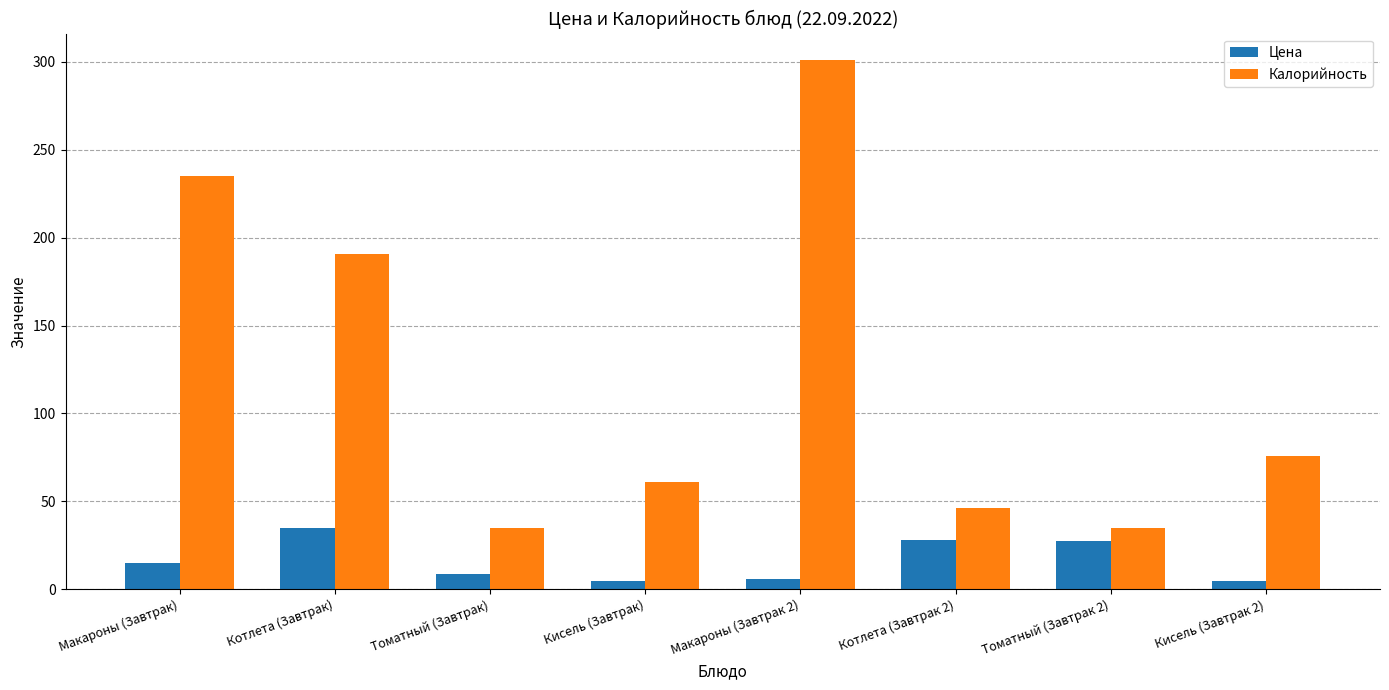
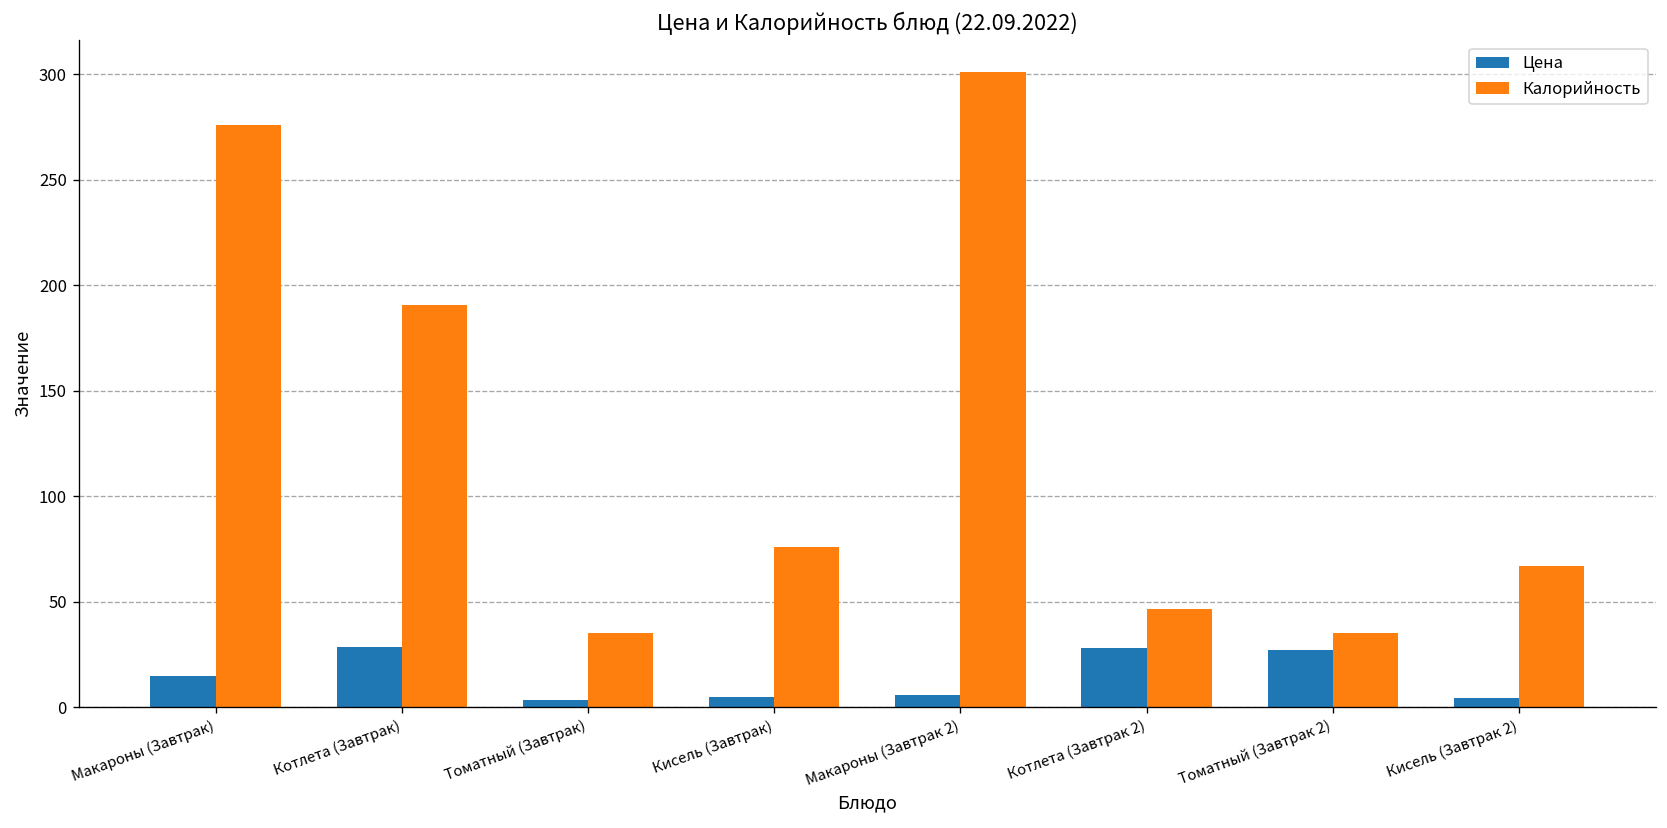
Калорийность, Макароны (Завтрак): 235 -> 276
Цена, Котлета (Завтрак): 35 -> 28
Цена, Томатный (Завтрак): 9 -> 3
Калорийность, Кисель (Завтрак): 61 -> 76
Калорийность, Кисель (Завтрак 2): 76 -> 67
